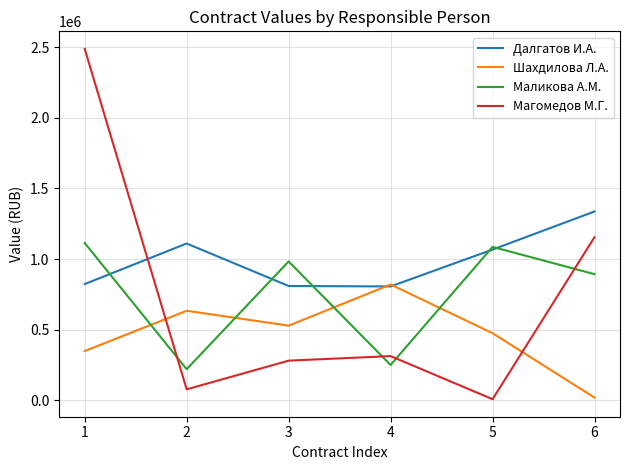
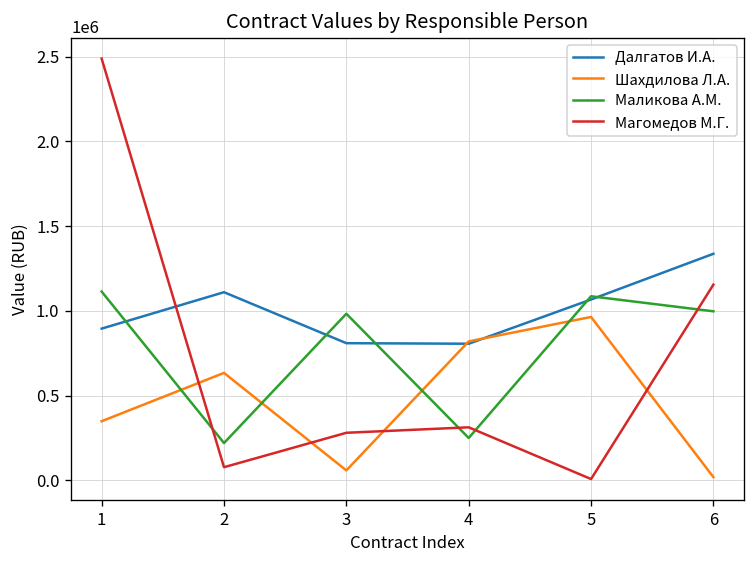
Далгатов И.А., 1: 820000 -> 900000
Шахдилова Л.А., 3: 530000 -> 60000
Шахдилова Л.А., 5: 480000 -> 960000
Маликова А.М., 6: 890000 -> 1000000
